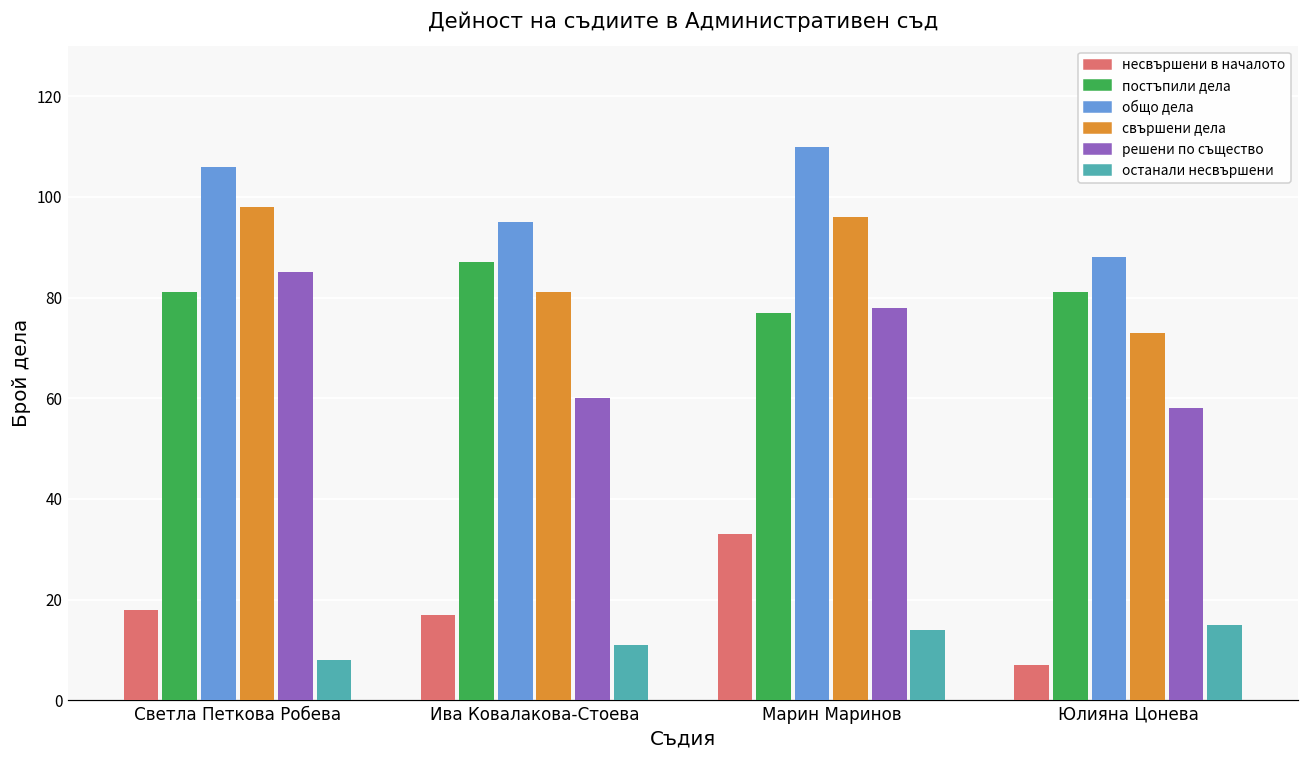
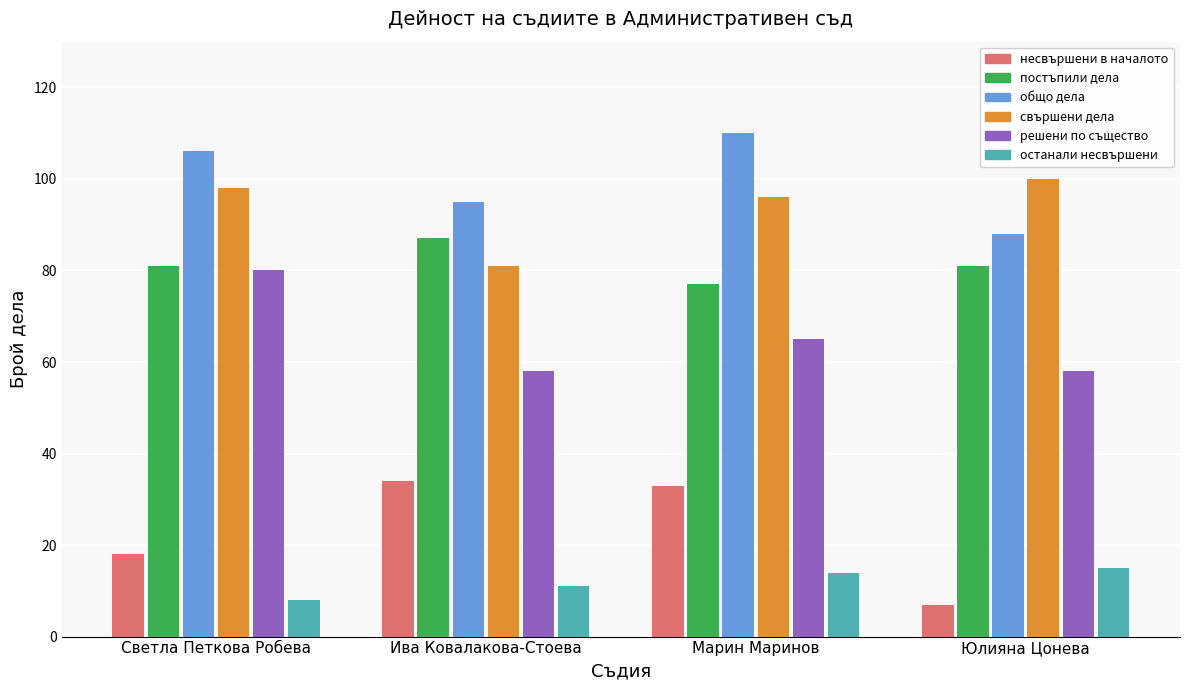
решени по същество, Светла Петкова Робева: 85 -> 80
несвършени в началото, Ива Ковалакова-Стоева: 17 -> 34
решени по същество, Ива Ковалакова-Стоева: 60 -> 58
решени по същество, Марин Маринов: 78 -> 65
свършени дела, Юлияна Цонева: 73 -> 100
